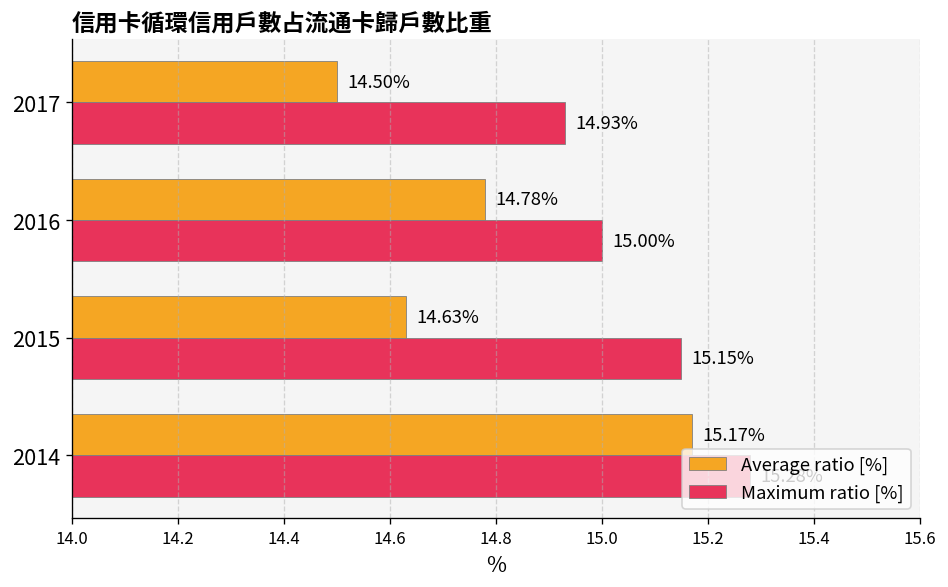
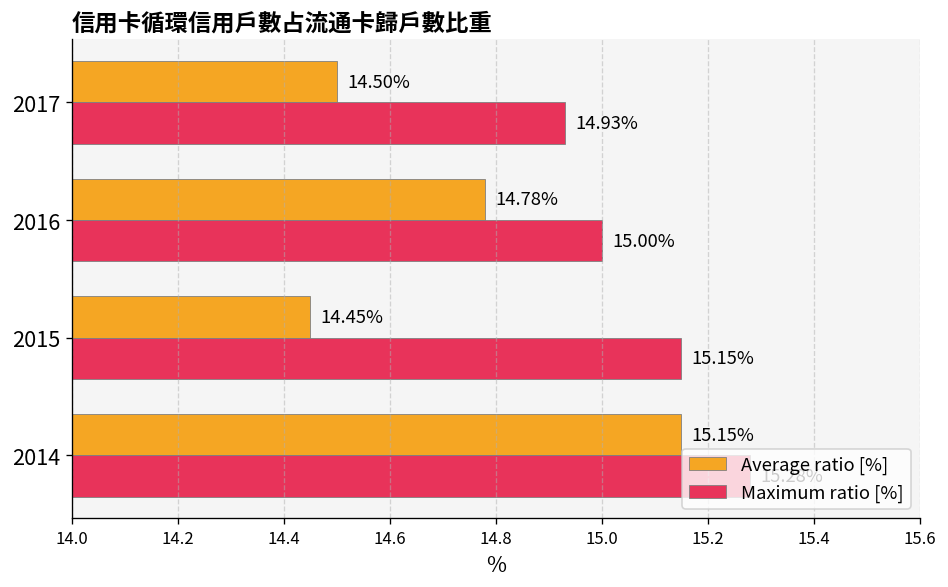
Average ratio [%], 2015: 14.63% -> 14.45%
Average ratio [%], 2014: 15.17% -> 15.15%
